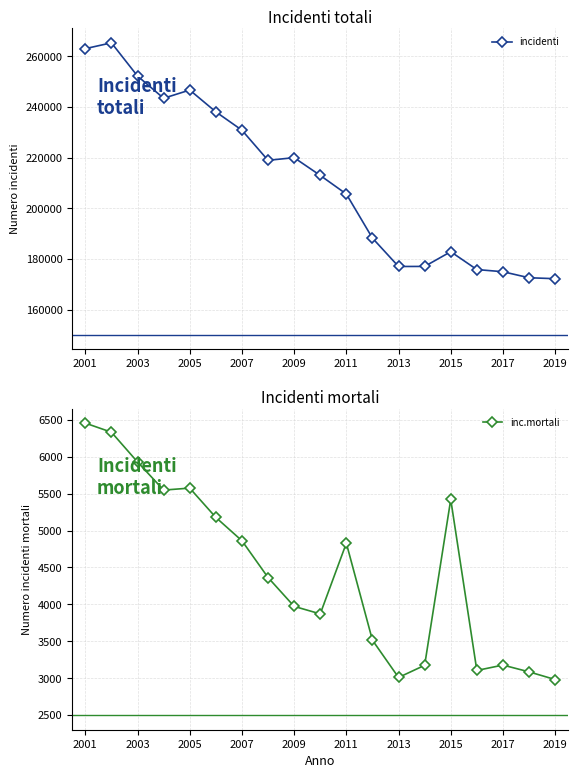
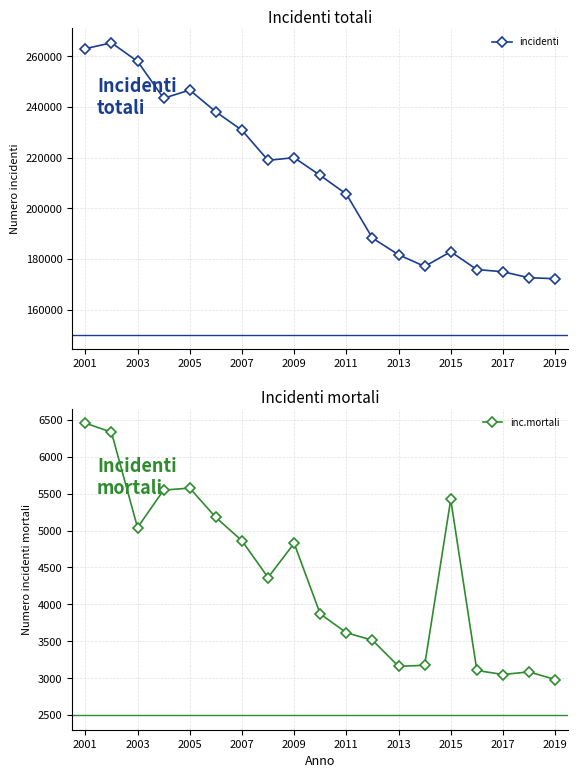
Incidenti totali, 2003: 252000 -> 258000
Incidenti totali, 2013: 177000 -> 182000
Incidenti mortali, 2003: 5900 -> 5000
Incidenti mortali, 2009: 4000 -> 4800
Incidenti mortali, 2011: 4800 -> 3600
Incidenti mortali, 2013: 3000 -> 3200
Incidenti mortali, 2017: 3200 -> 3100
